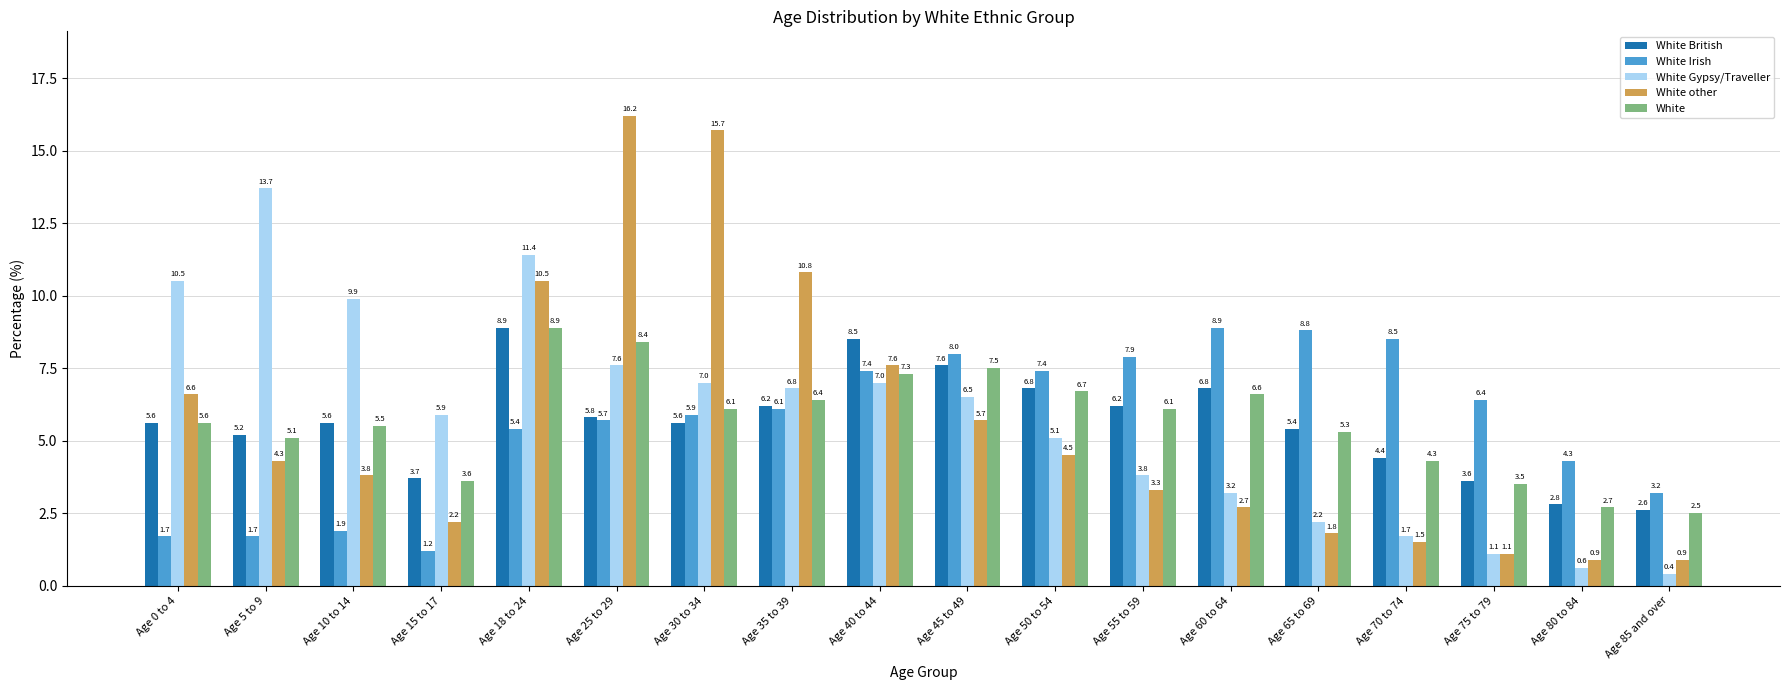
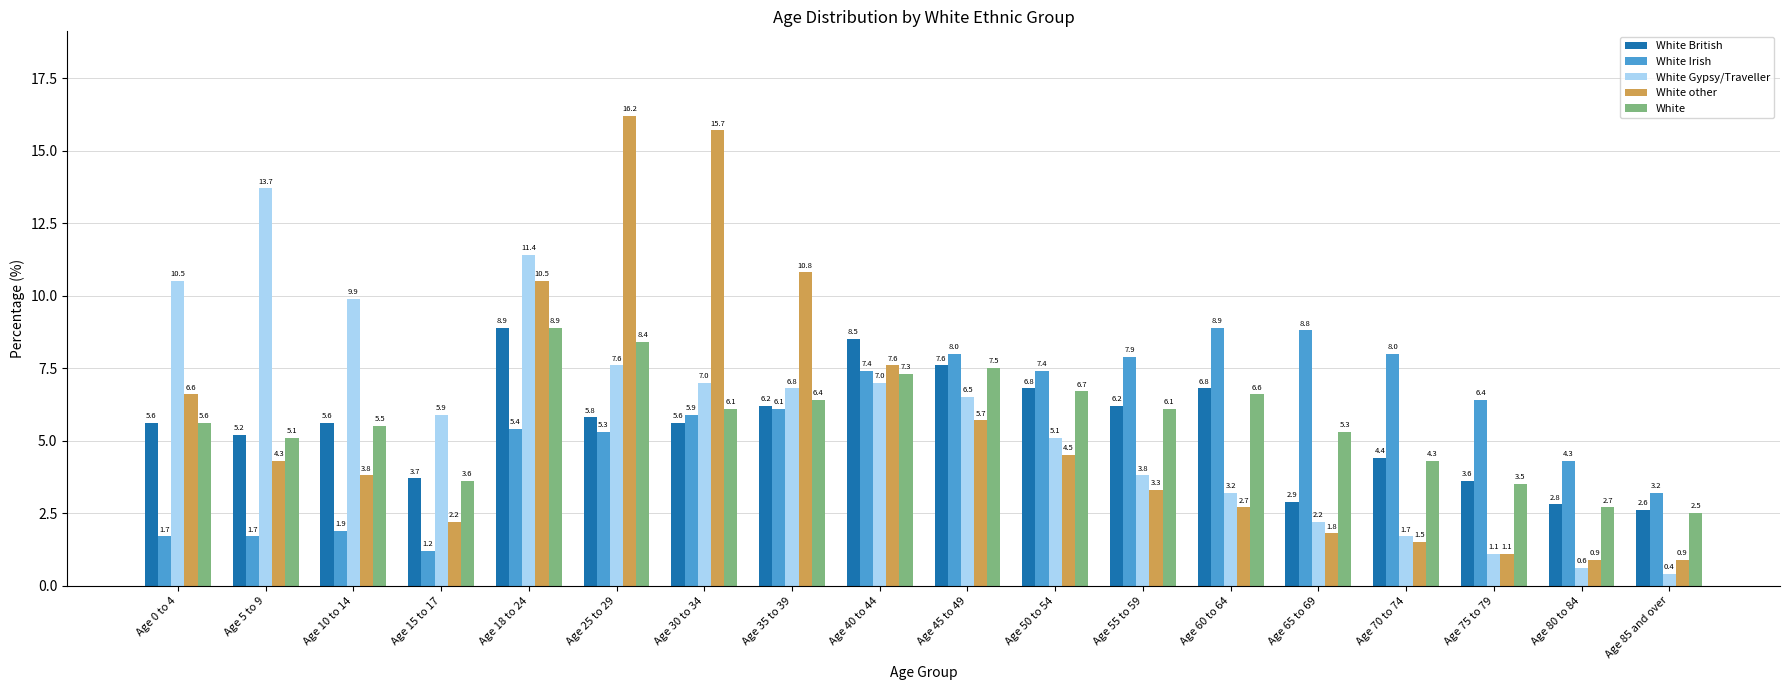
White Irish, Age 25 to 29: 5.7 -> 5.3
White British, Age 65 to 69: 5.4 -> 2.9
White Irish, Age 70 to 74: 8.5 -> 8.0
